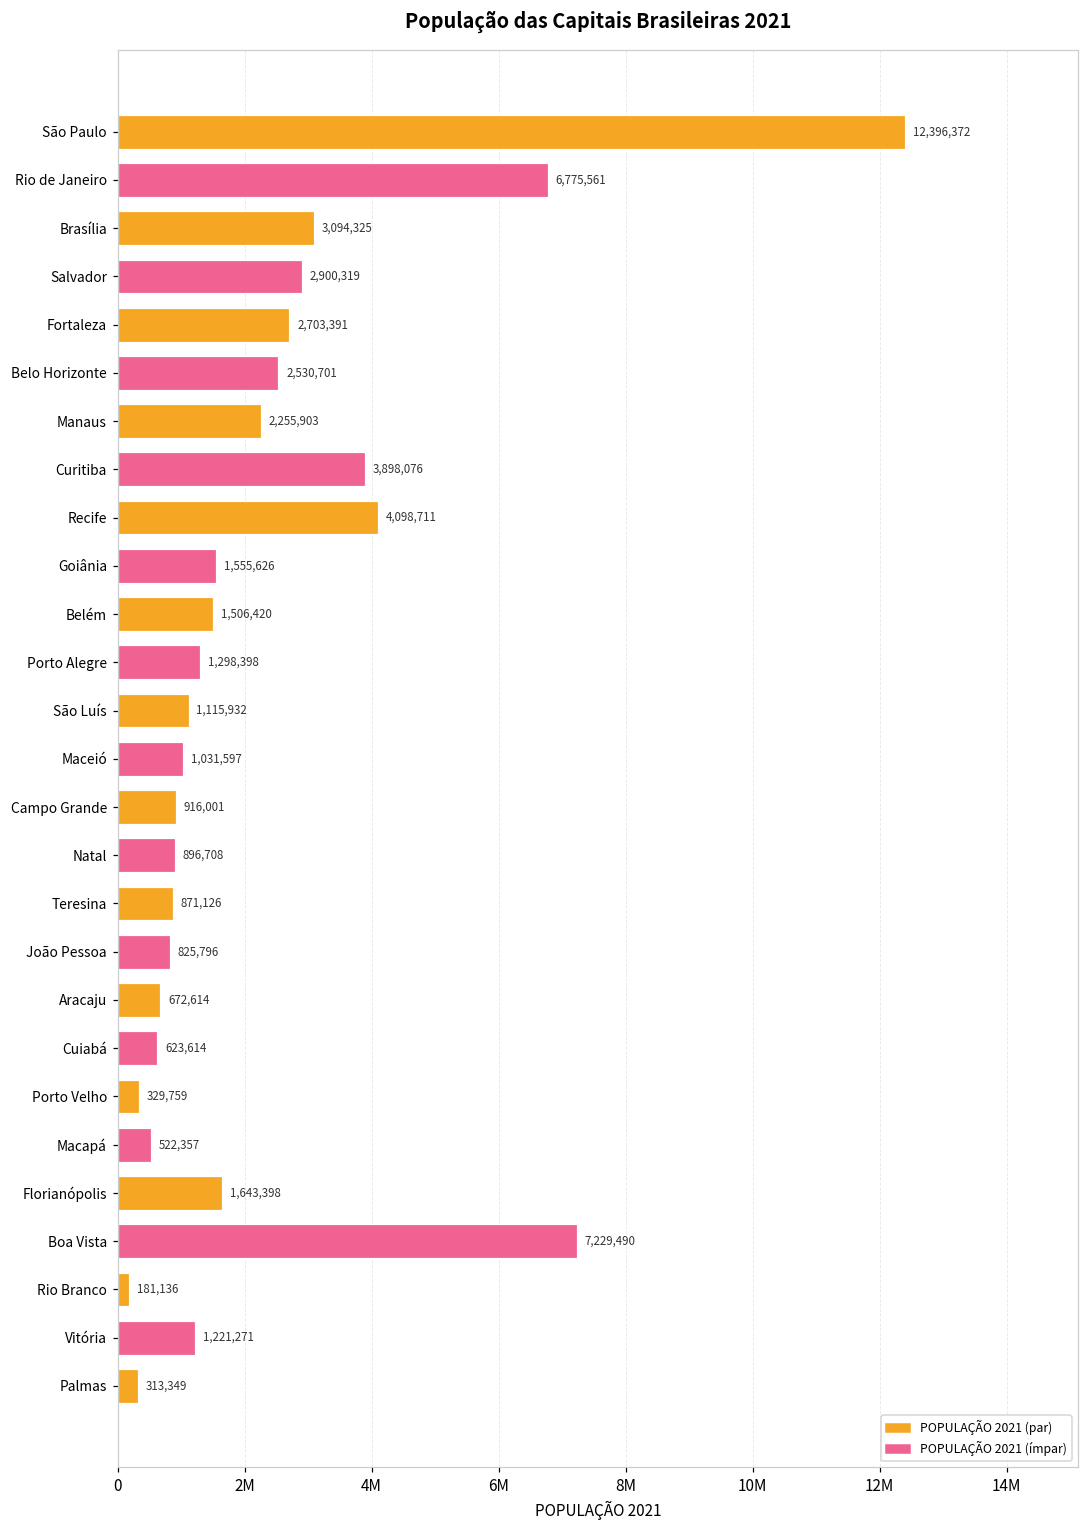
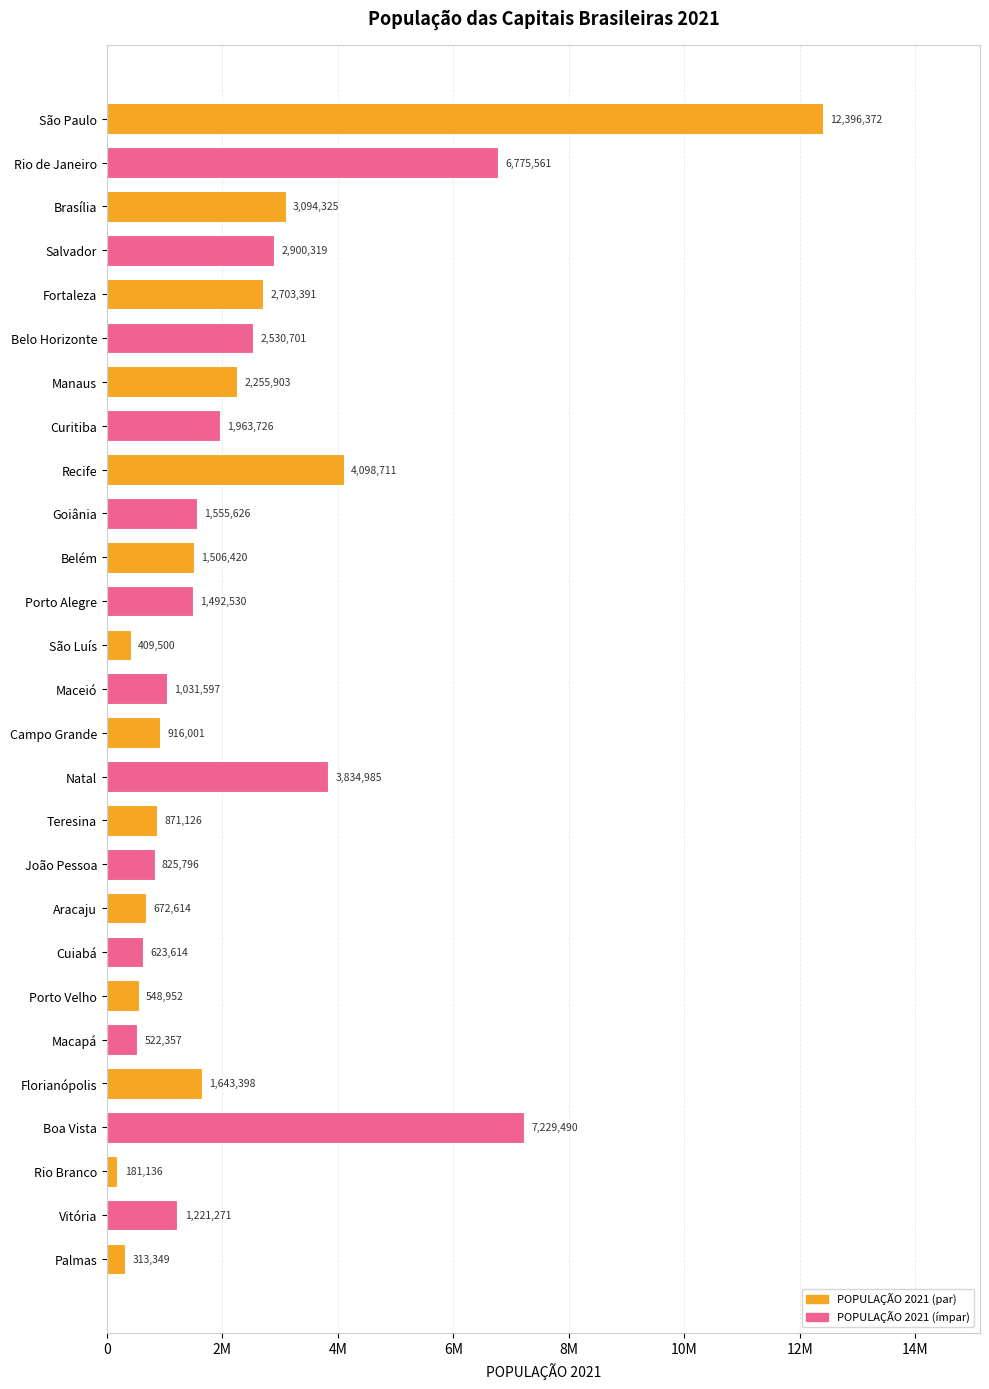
Curitiba: 3,898,076 -> 1,963,726
Porto Alegre: 1,298,398 -> 1,492,530
São Luís: 1,115,932 -> 409,500
Natal: 896,708 -> 3,834,985
Porto Velho: 329,759 -> 548,952
